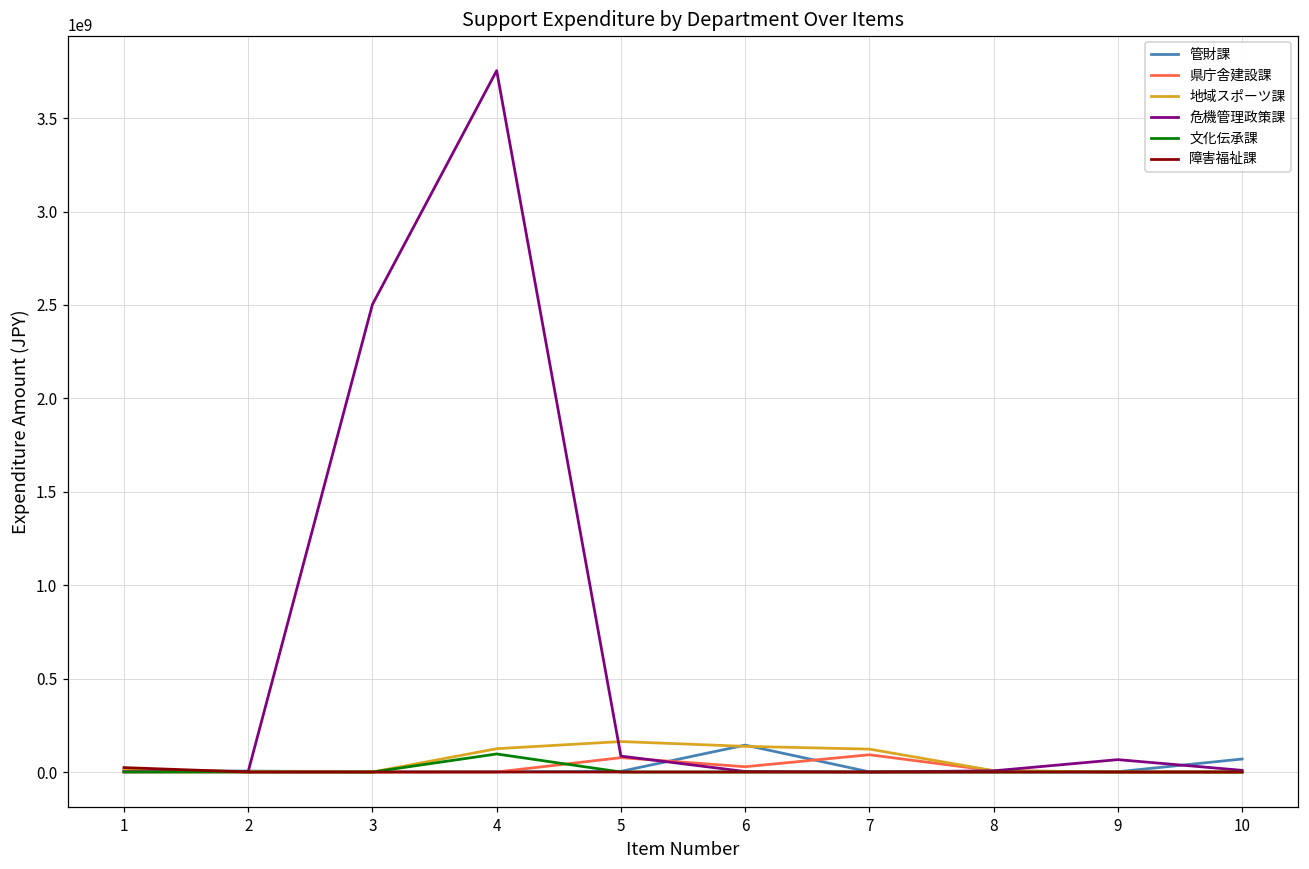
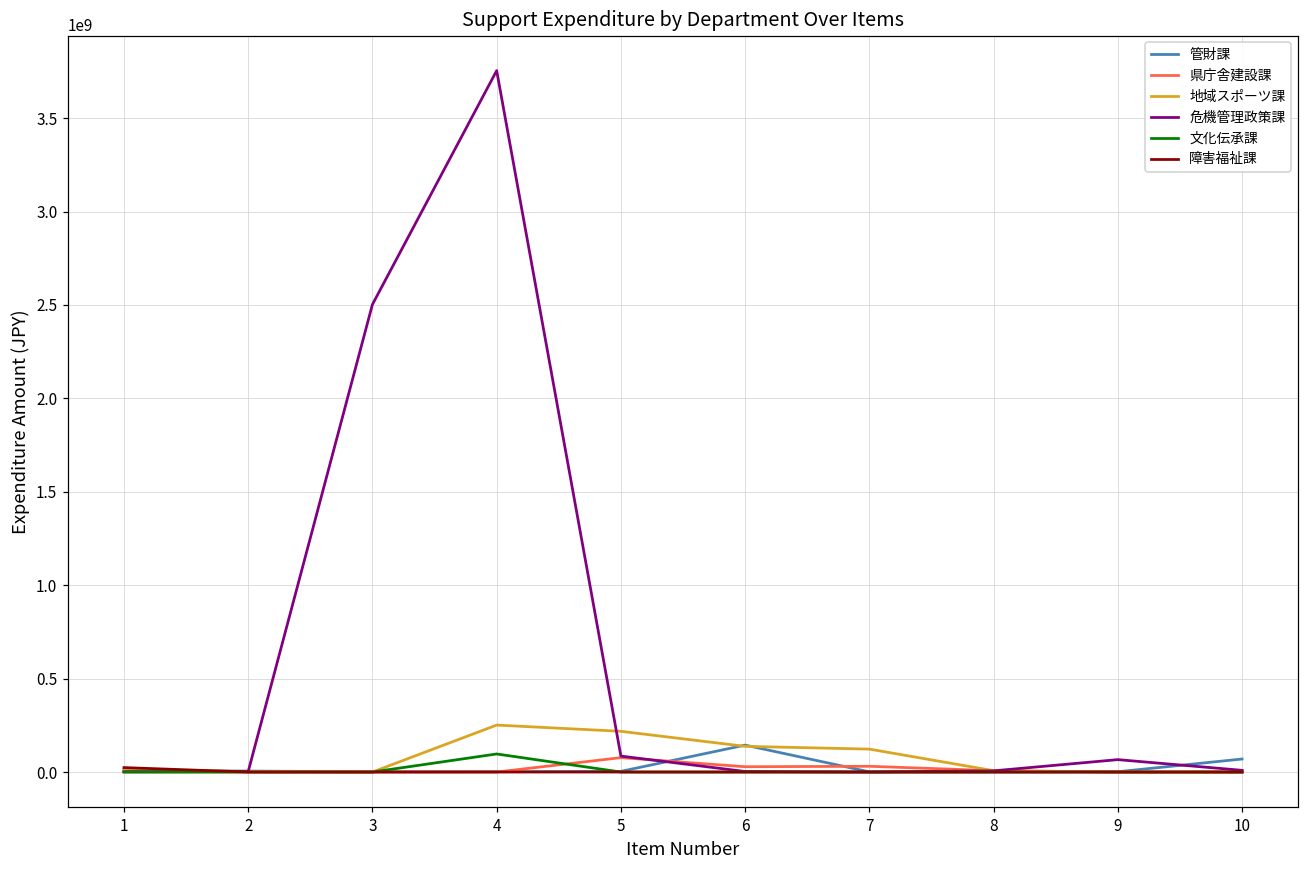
地域スポーツ課, 4: 120000000 -> 250000000
地域スポーツ課, 5: 160000000 -> 220000000
県庁舎建設課, 7: 90000000 -> 30000000
